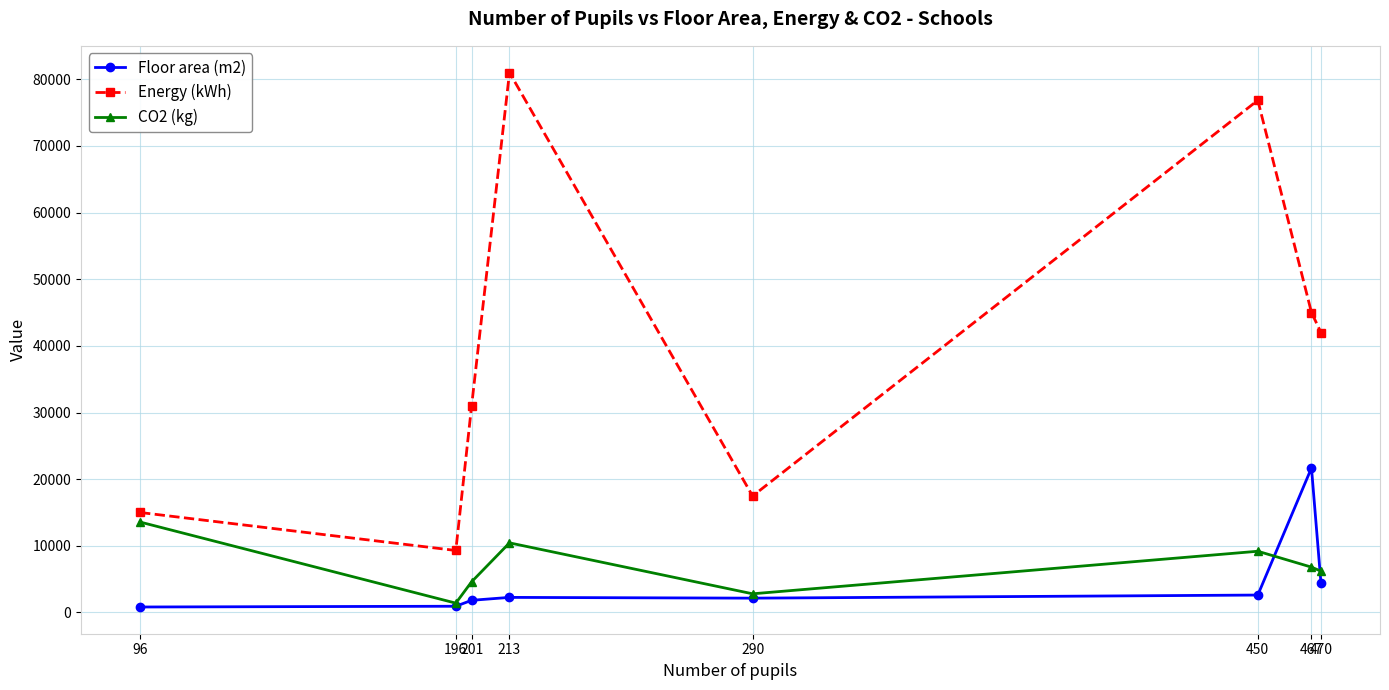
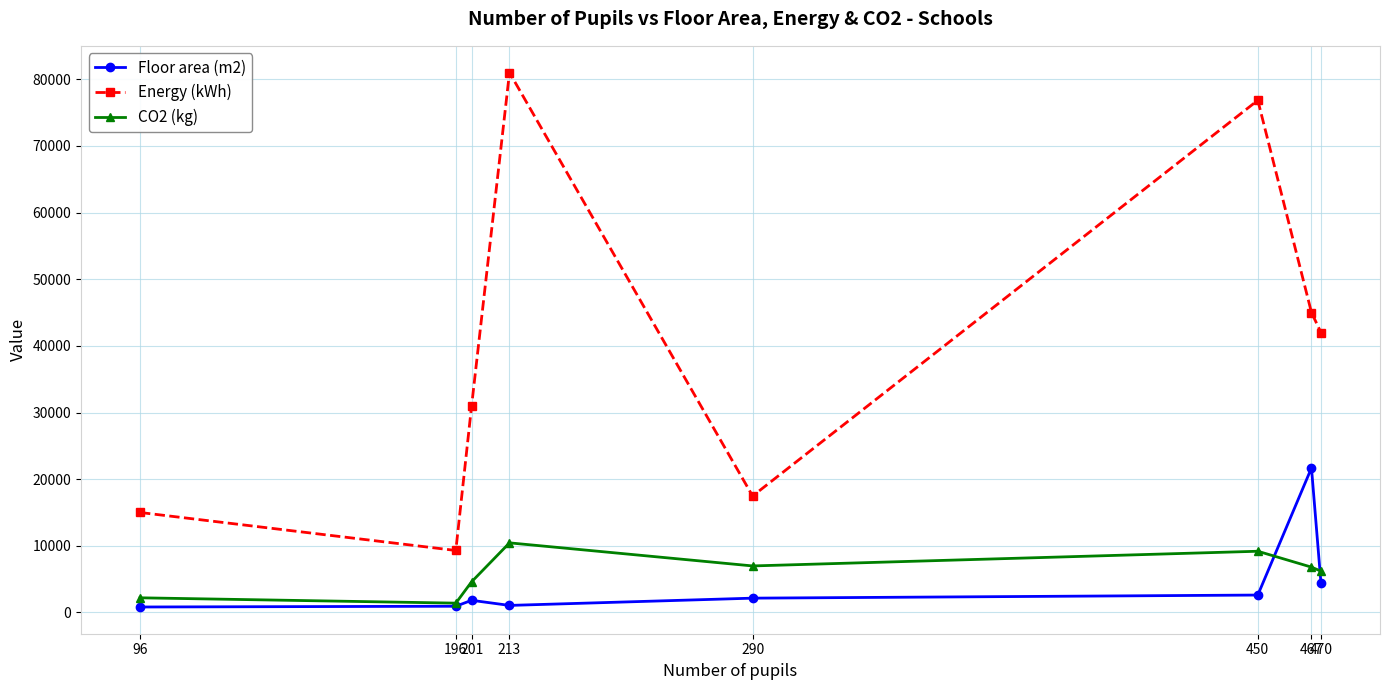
CO2 (kg), 96: 14000 -> 2000
Floor area (m2), 213: 2000 -> 1000
CO2 (kg), 290: 3000 -> 7000
